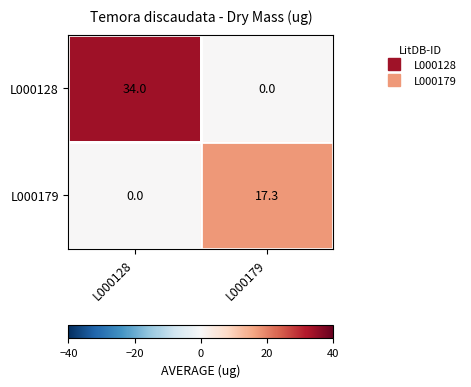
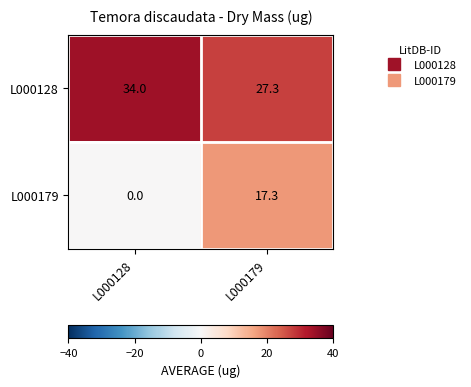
L000128, L000179: 0.0 -> 27.3
